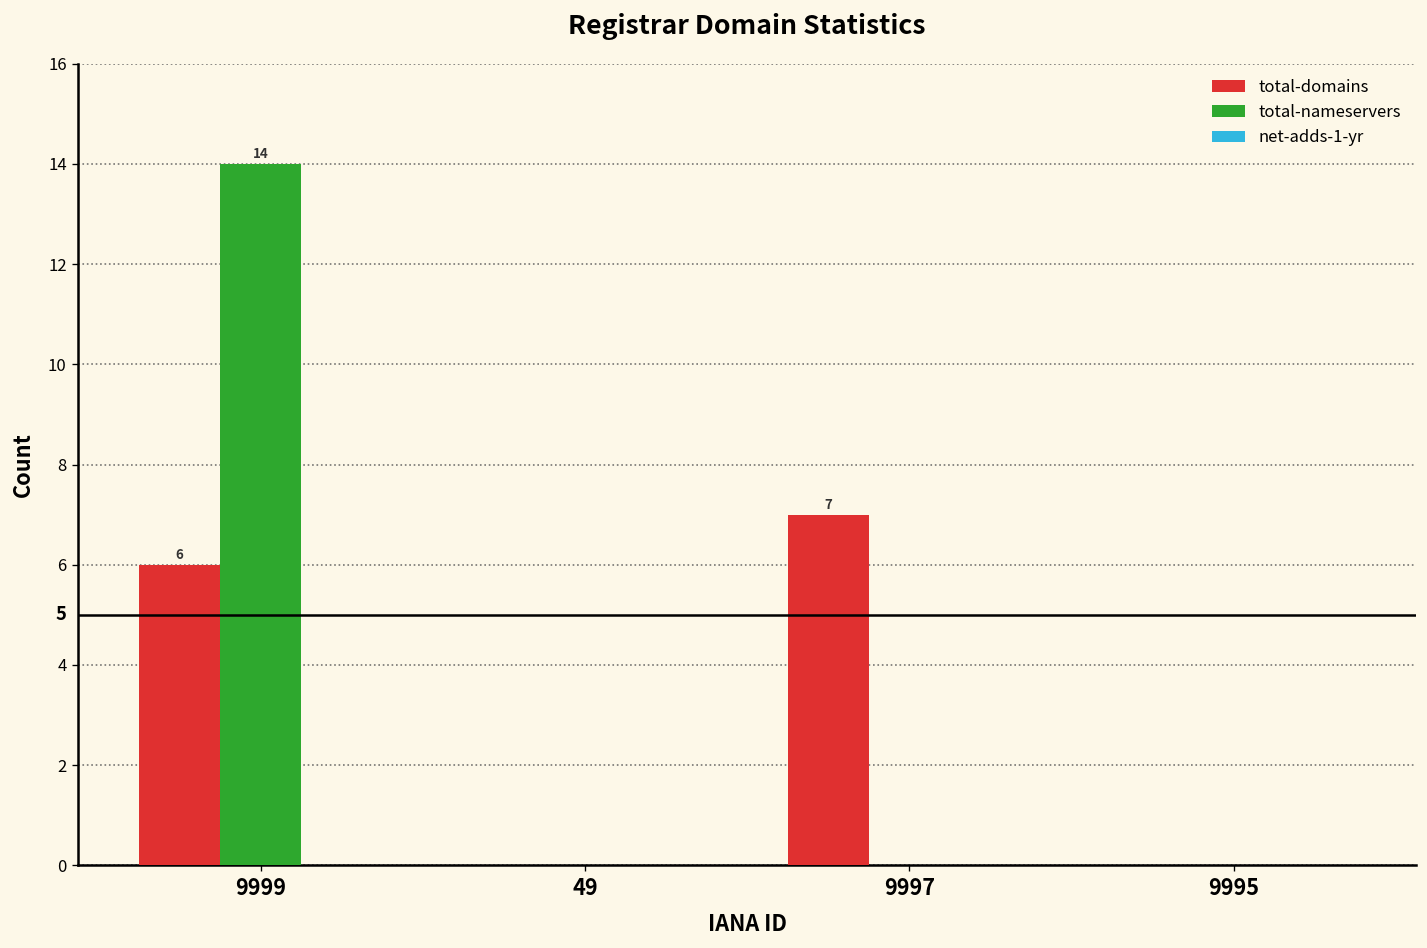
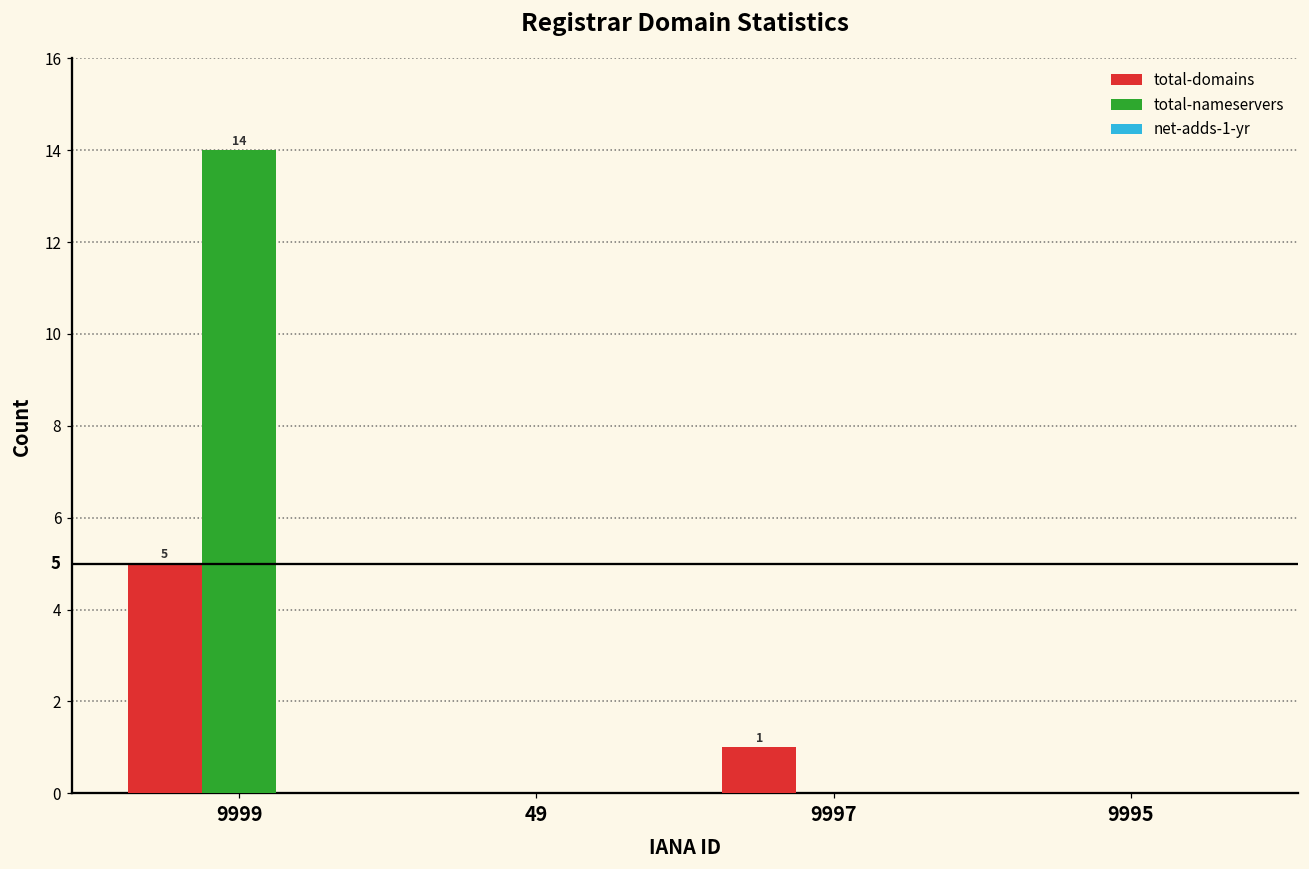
total-domains, 9999: 6 -> 5
total-domains, 9997: 7 -> 1
